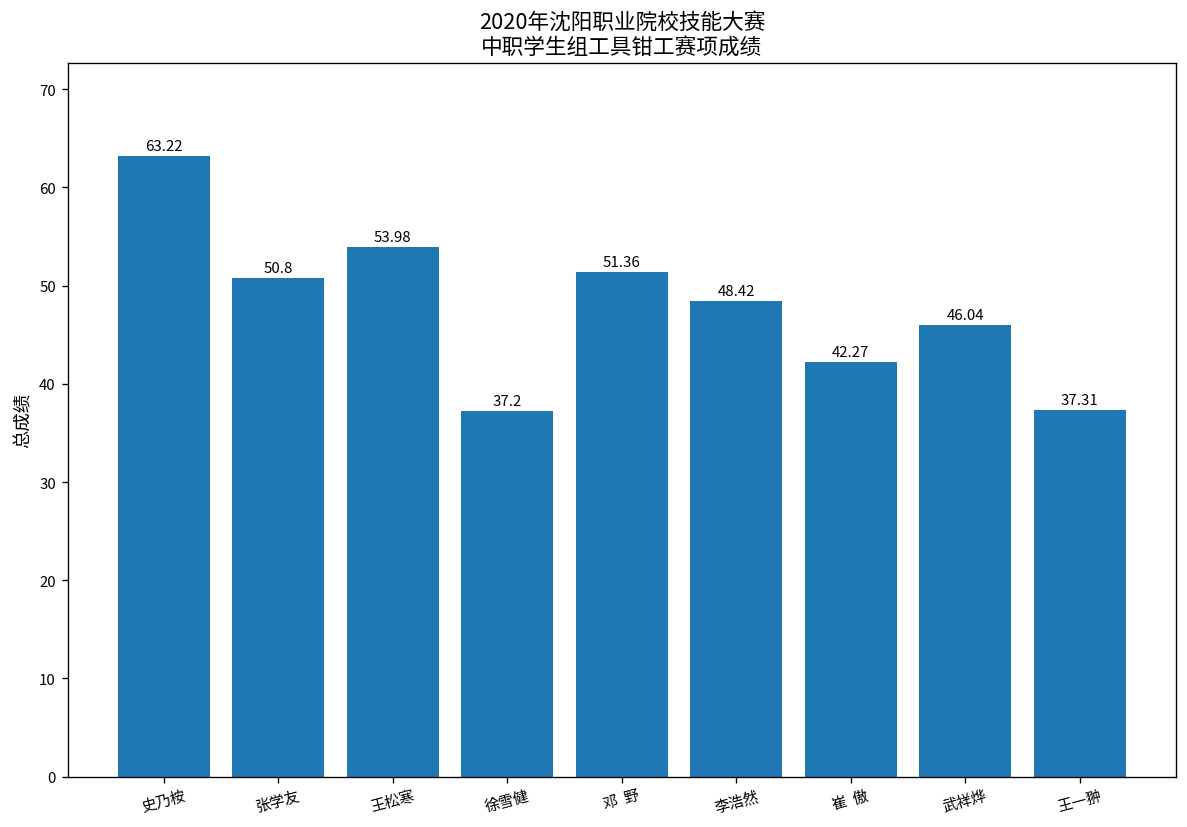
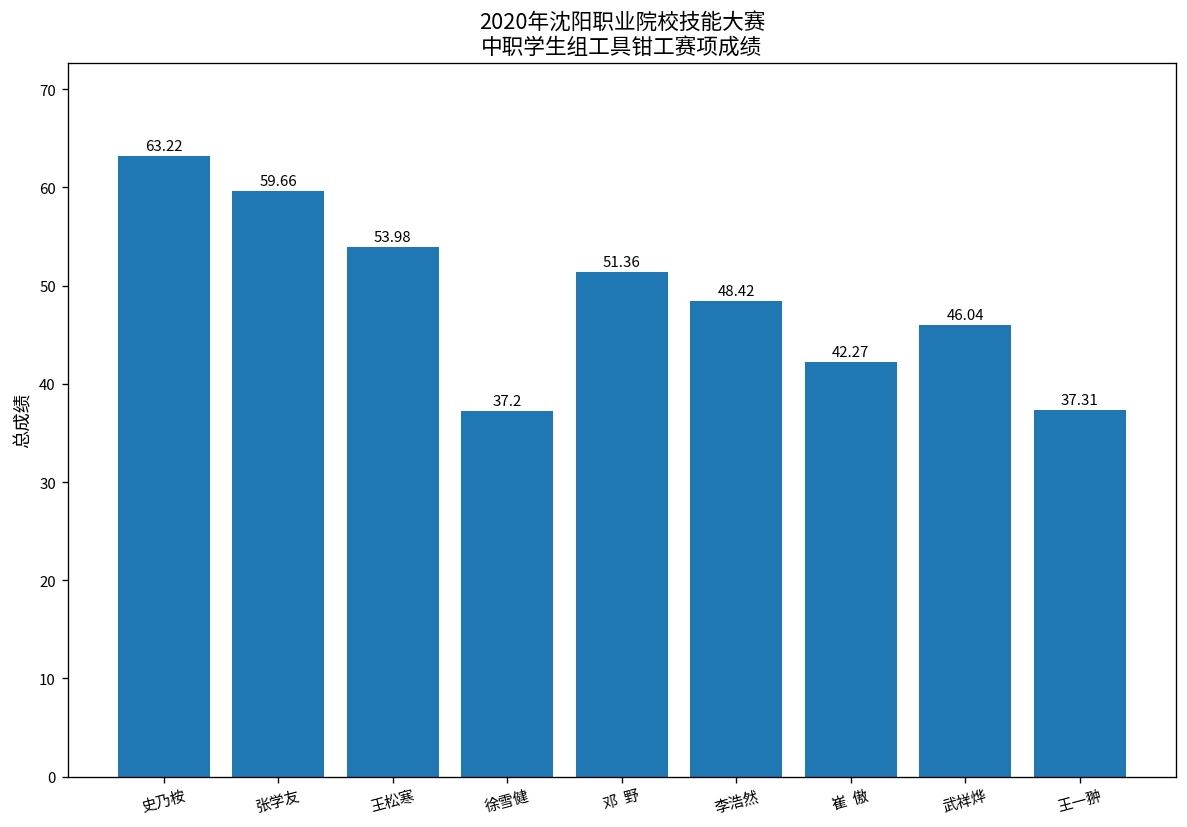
张学友: 50.8 -> 59.66
